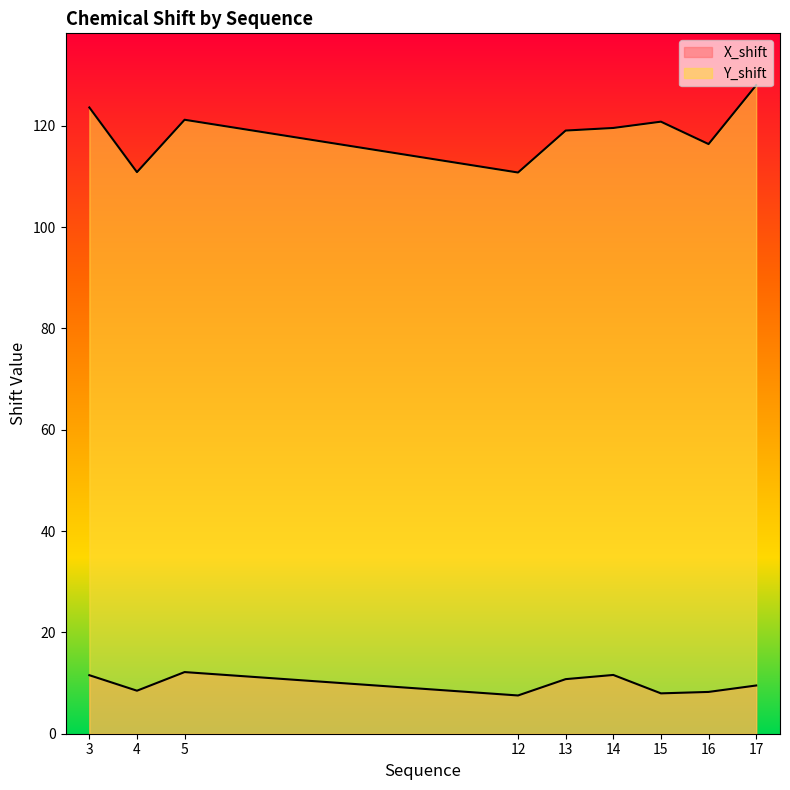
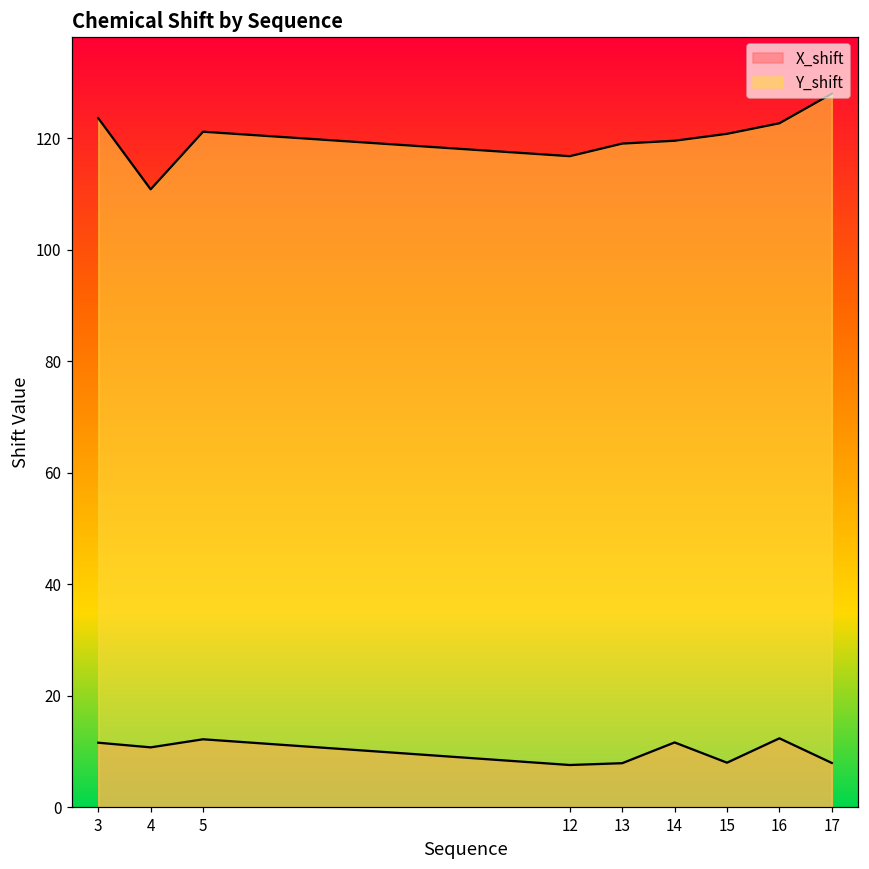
X_shift, 4: 8 -> 11
Y_shift, 12: 111 -> 117
X_shift, 13: 11 -> 8
X_shift, 16: 8 -> 12
Y_shift, 16: 116 -> 123
X_shift, 17: 10 -> 8
